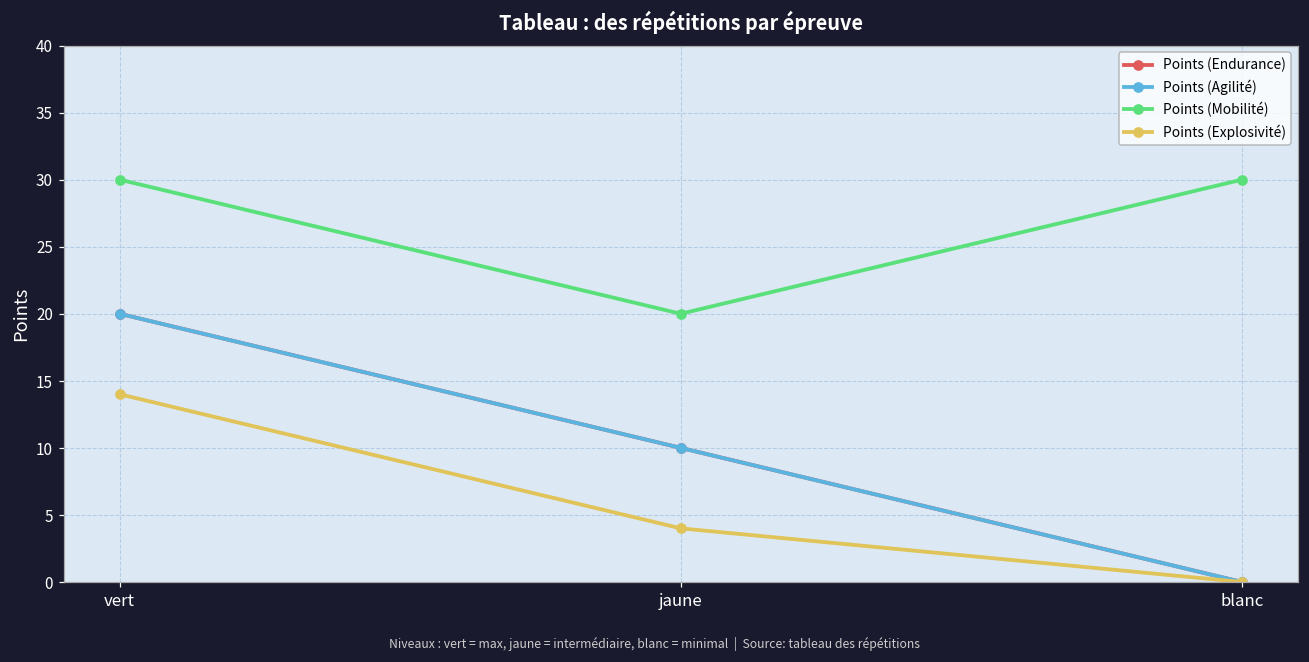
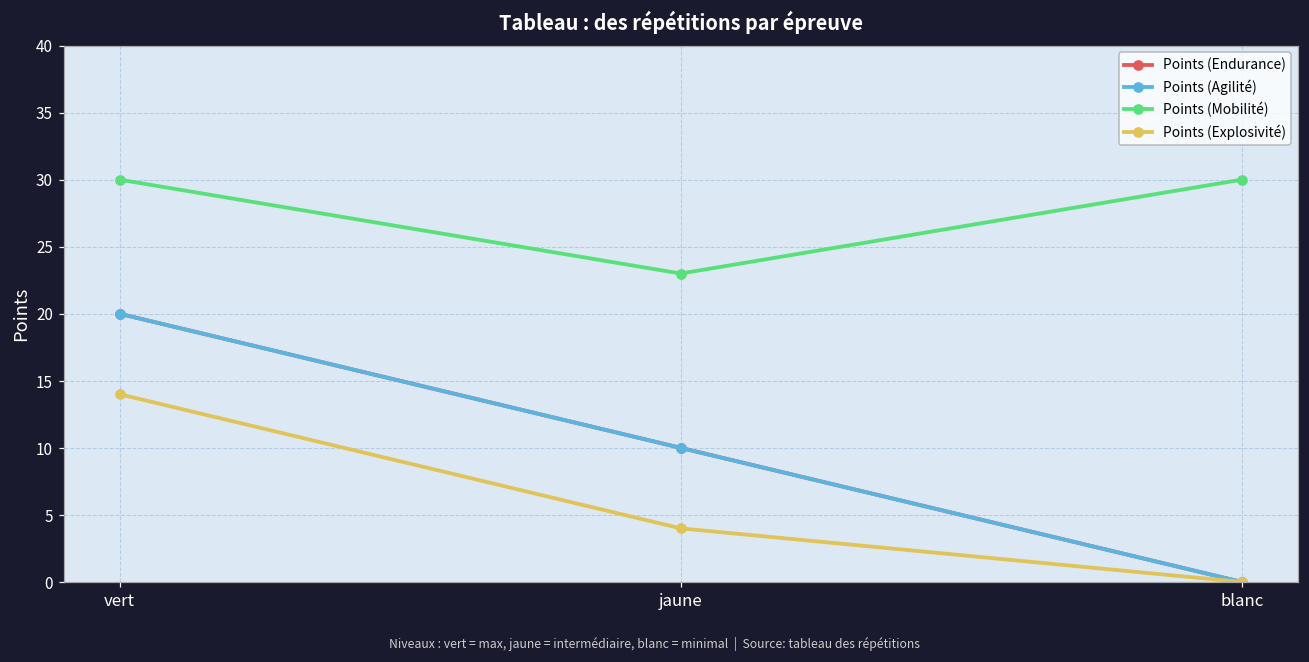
Points (Mobilité), jaune: 20 -> 23
